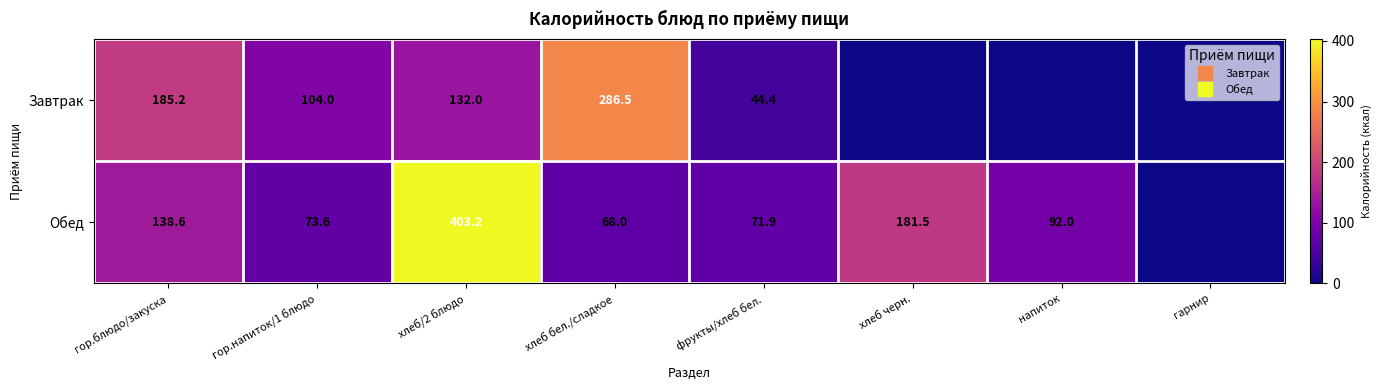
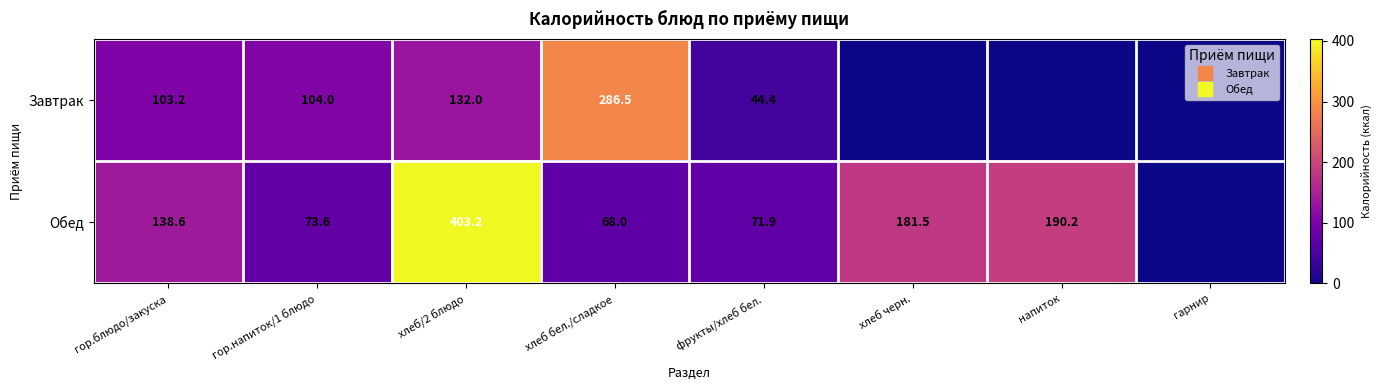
Завтрак, гор.блюдо/закуска: 185.2 -> 103.2
Обед, напиток: 92.0 -> 190.2
